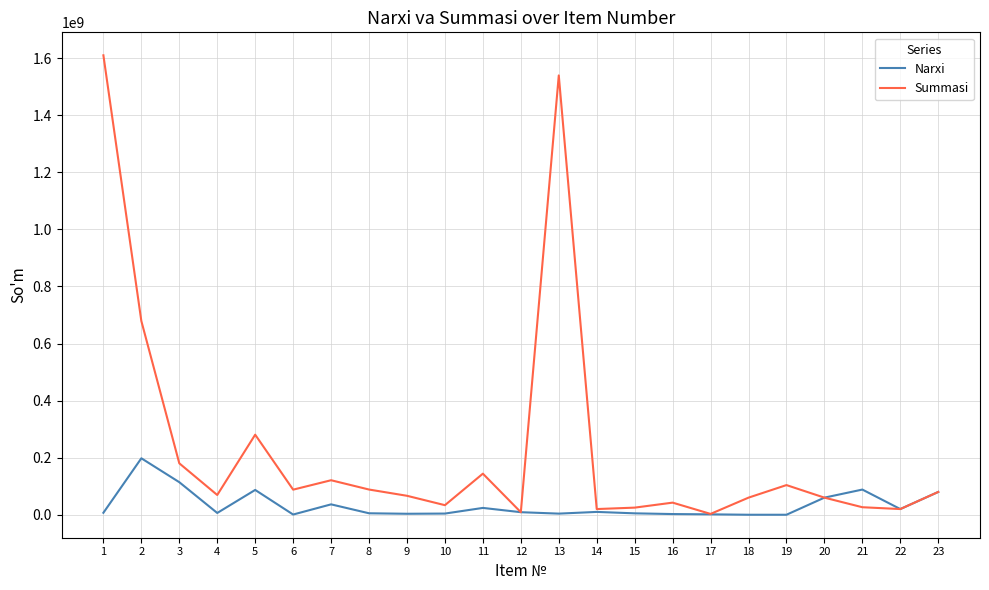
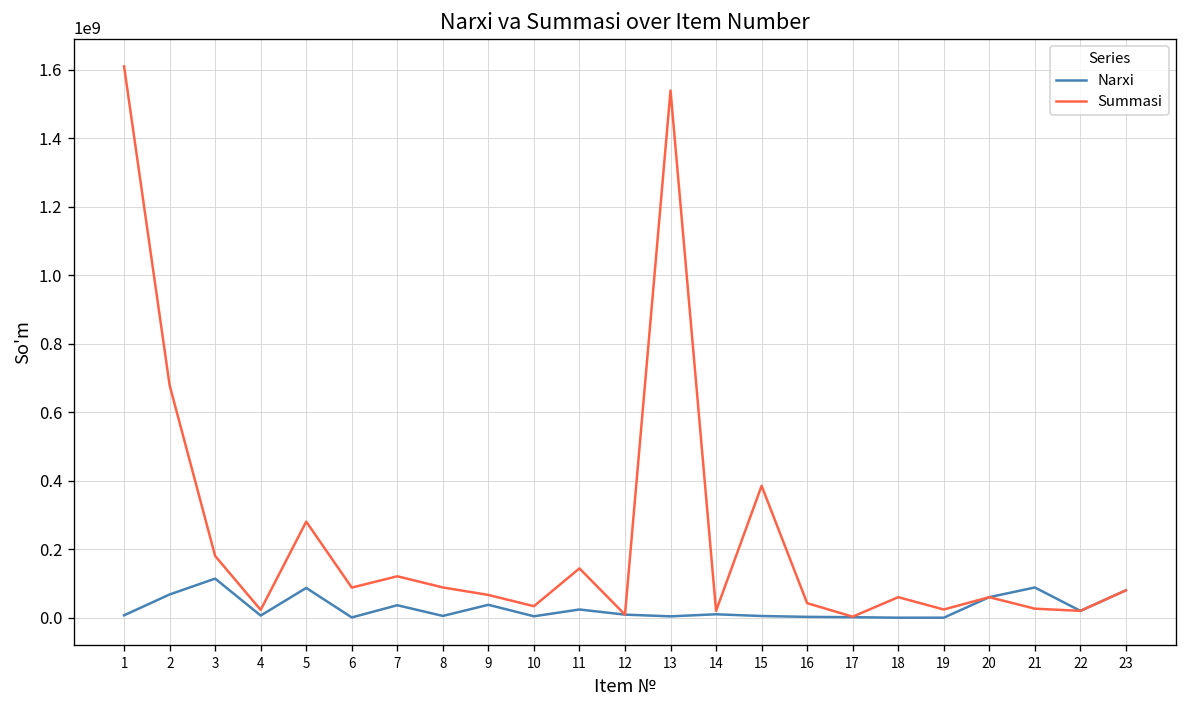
Narxi, 2: 200000000 -> 70000000
Summasi, 4: 70000000 -> 20000000
Narxi, 9: 0 -> 40000000
Summasi, 15: 30000000 -> 390000000
Summasi, 19: 100000000 -> 20000000
